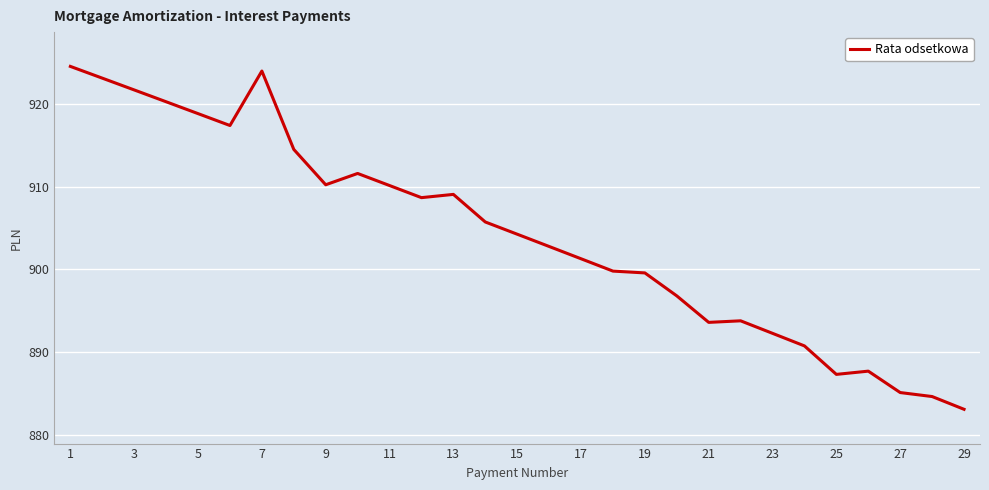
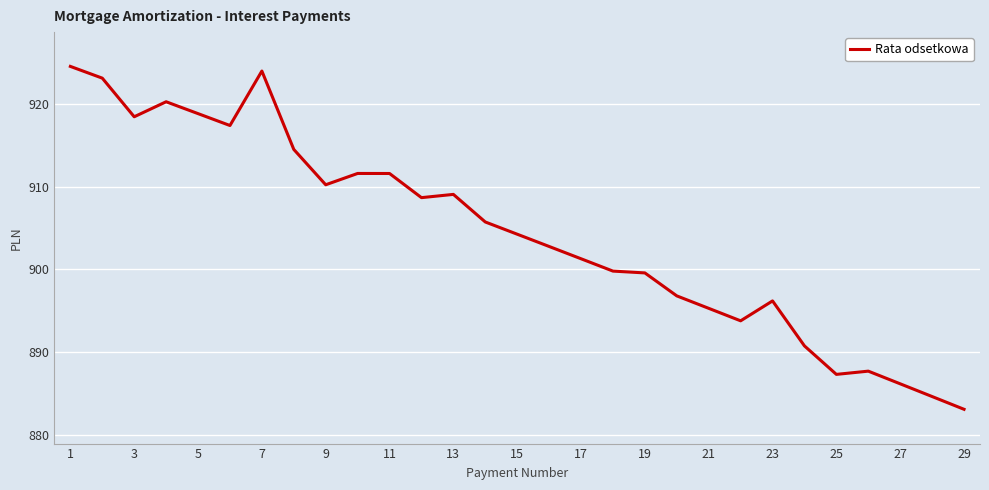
3: 922 -> 918
11: 910 -> 912
21: 894 -> 895
23: 892 -> 896
27: 885 -> 886
